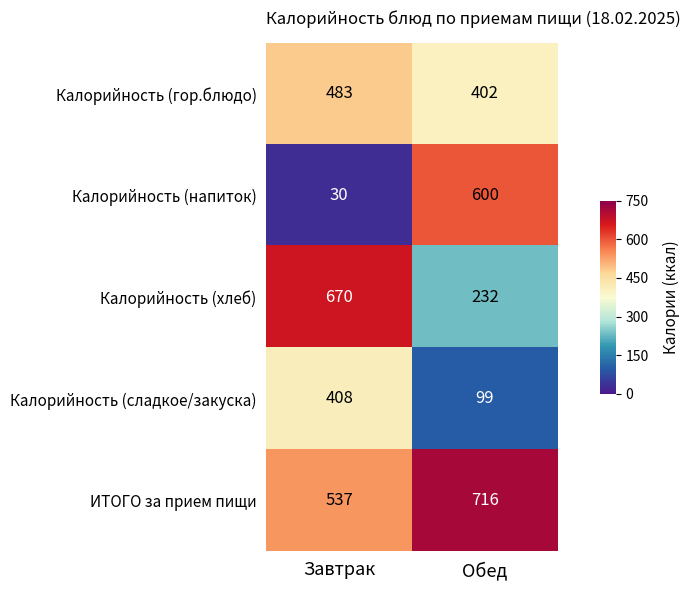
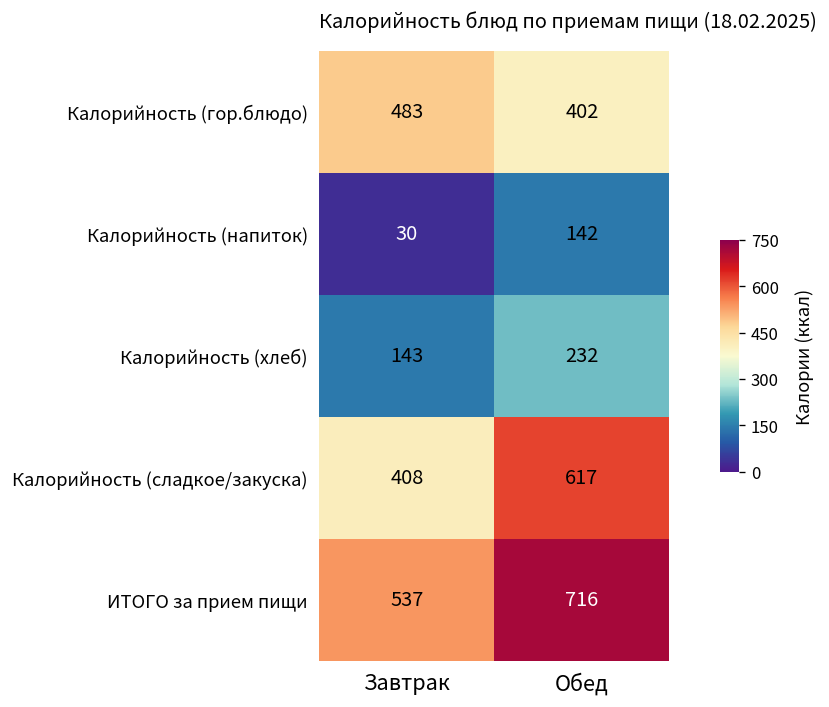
Калорийность (напиток), Обед: 600 -> 142
Калорийность (хлеб), Завтрак: 670 -> 143
Калорийность (сладкое/закуска), Обед: 99 -> 617
